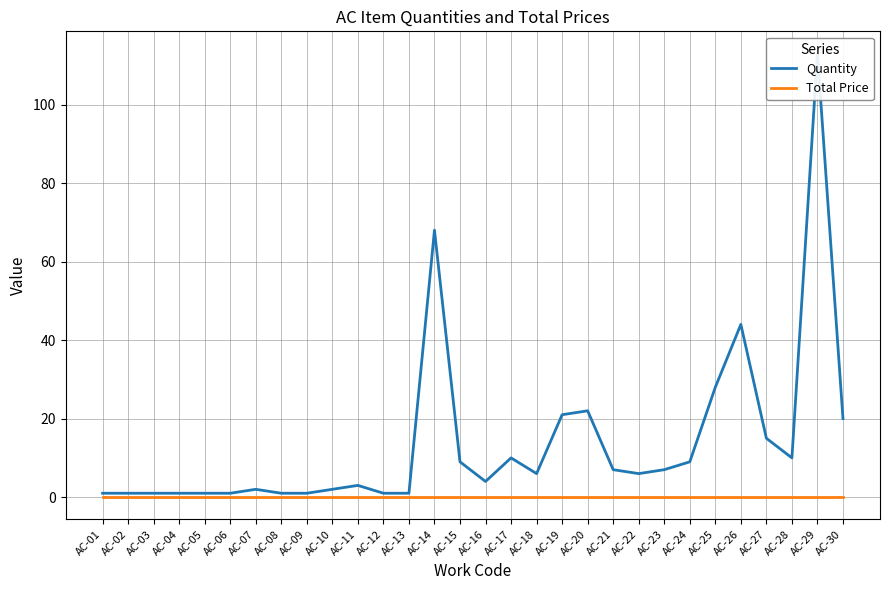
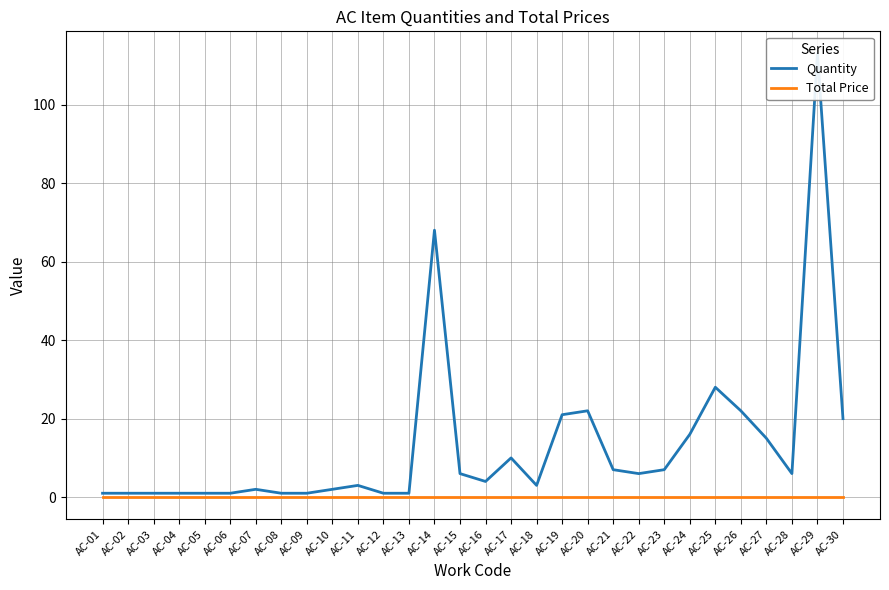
Quantity, AC-15: 9 -> 6
Quantity, AC-18: 6 -> 3
Quantity, AC-24: 9 -> 16
Quantity, AC-26: 44 -> 22
Quantity, AC-28: 10 -> 6
